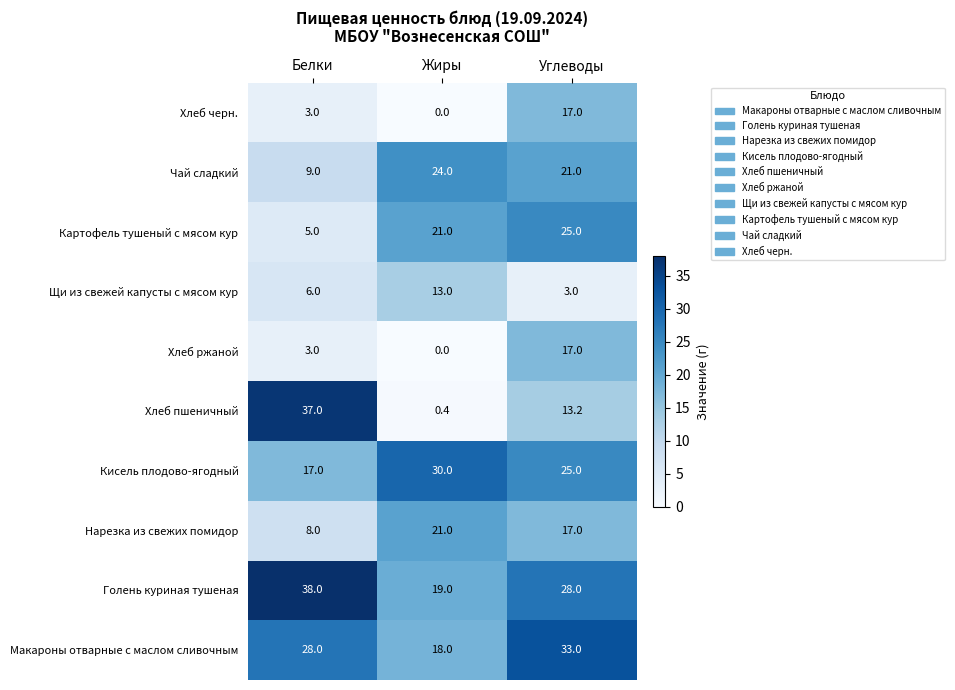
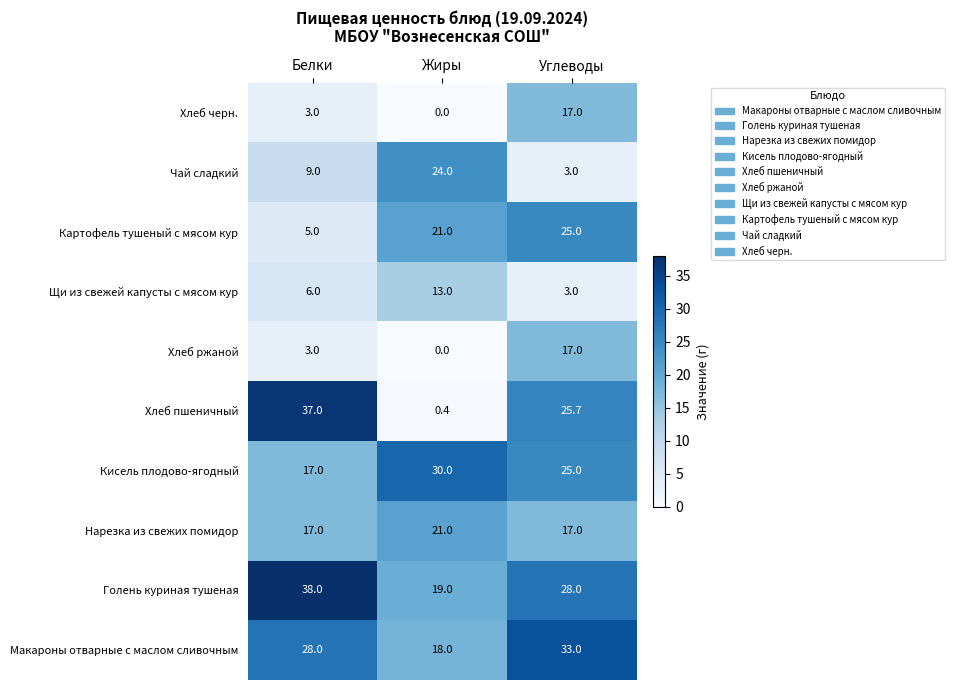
Чай сладкий, Углеводы: 21.0 -> 3.0
Хлеб пшеничный, Углеводы: 13.2 -> 25.7
Нарезка из свежих помидор, Белки: 8.0 -> 17.0
